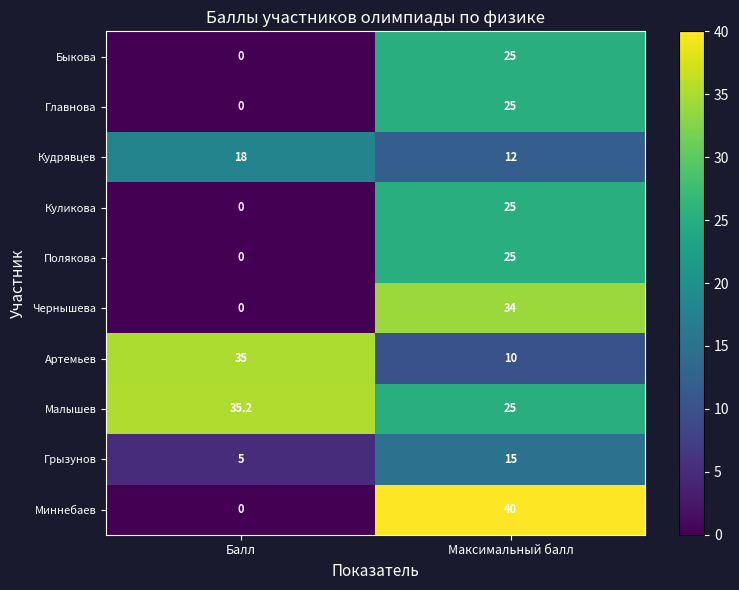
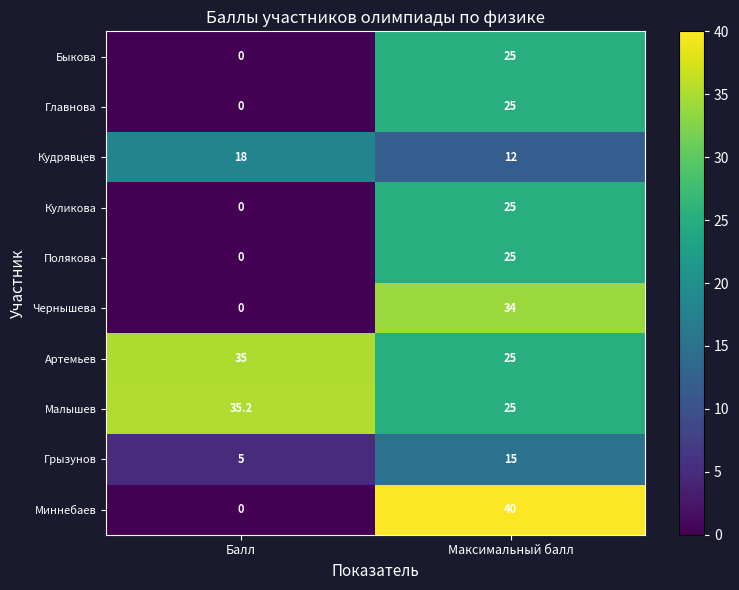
Артемьев, Максимальный балл: 10 -> 25
